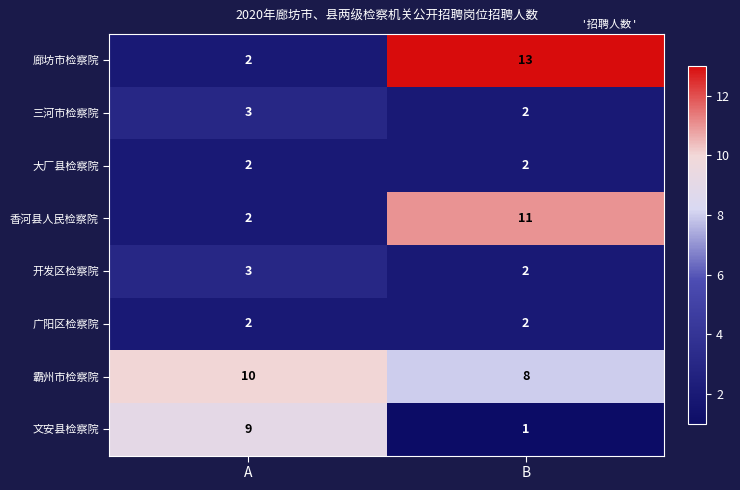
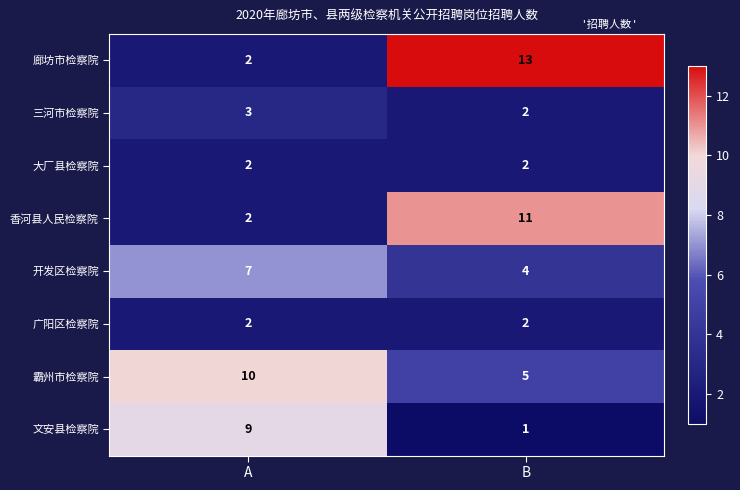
开发区检察院, A: 3 -> 7
开发区检察院, B: 2 -> 4
霸州市检察院, B: 8 -> 5
